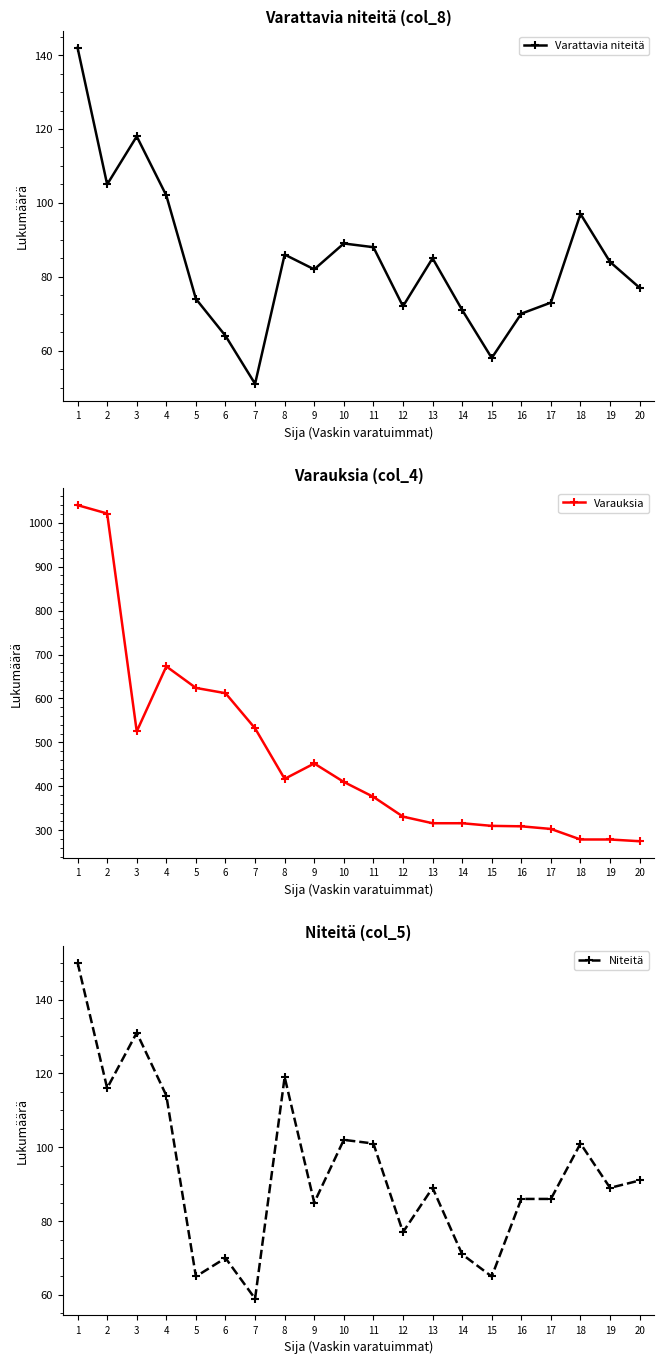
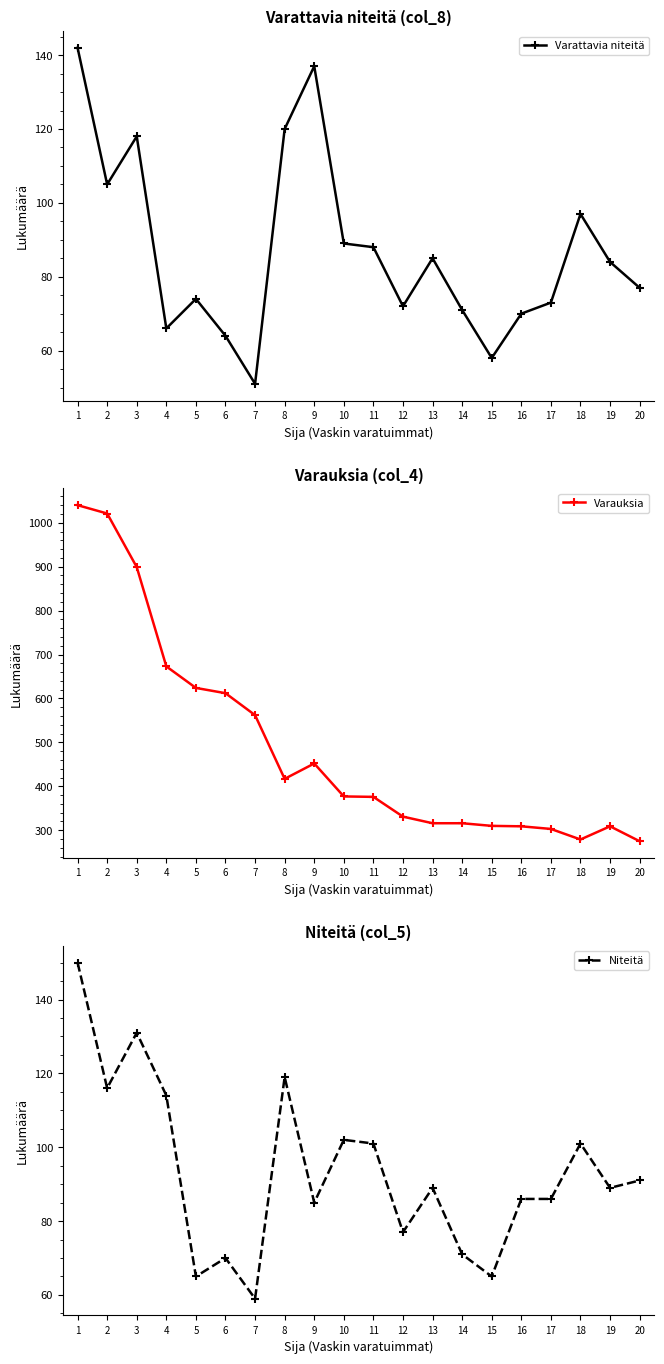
Varattavia niteitä (col_8), 4: 102 -> 66
Varattavia niteitä (col_8), 8: 86 -> 120
Varattavia niteitä (col_8), 9: 82 -> 137
Varauksia (col_4), 3: 530 -> 900
Varauksia (col_4), 7: 530 -> 560
Varauksia (col_4), 10: 410 -> 380
Varauksia (col_4), 19: 280 -> 310
